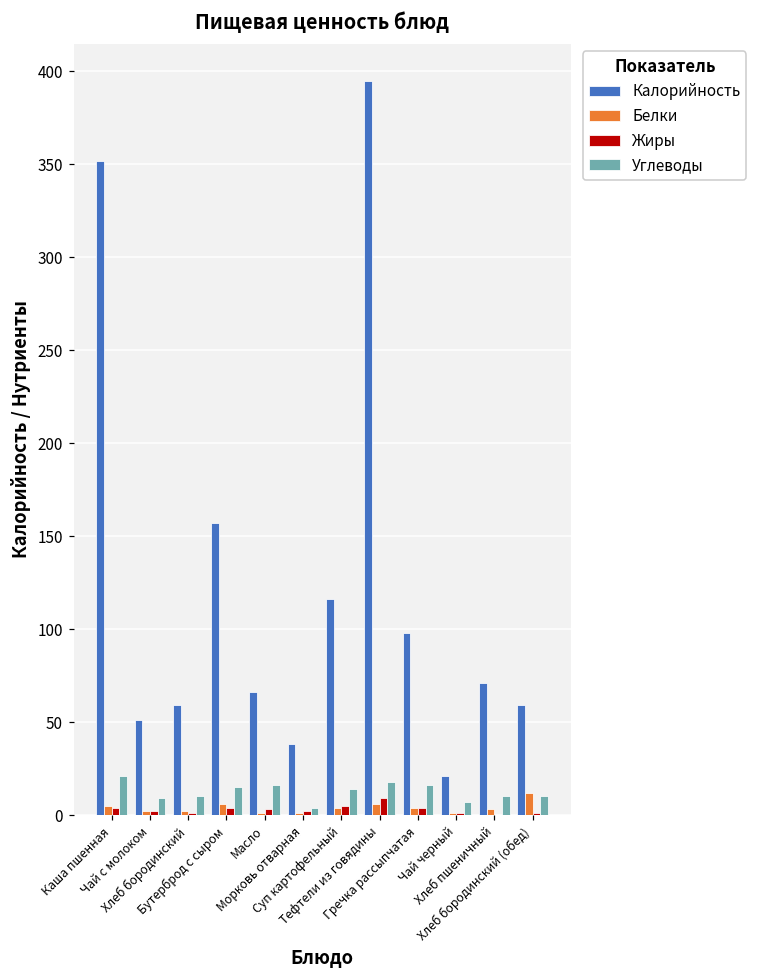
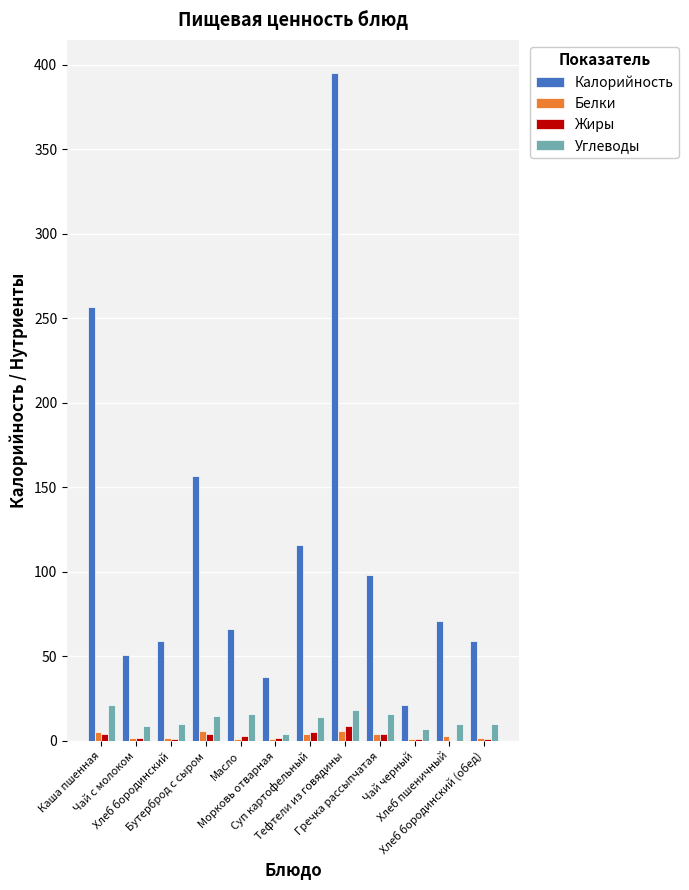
Калорийность, Каша пшенная: 352 -> 257
Белки, Хлеб бородинский (обед): 12 -> 2
